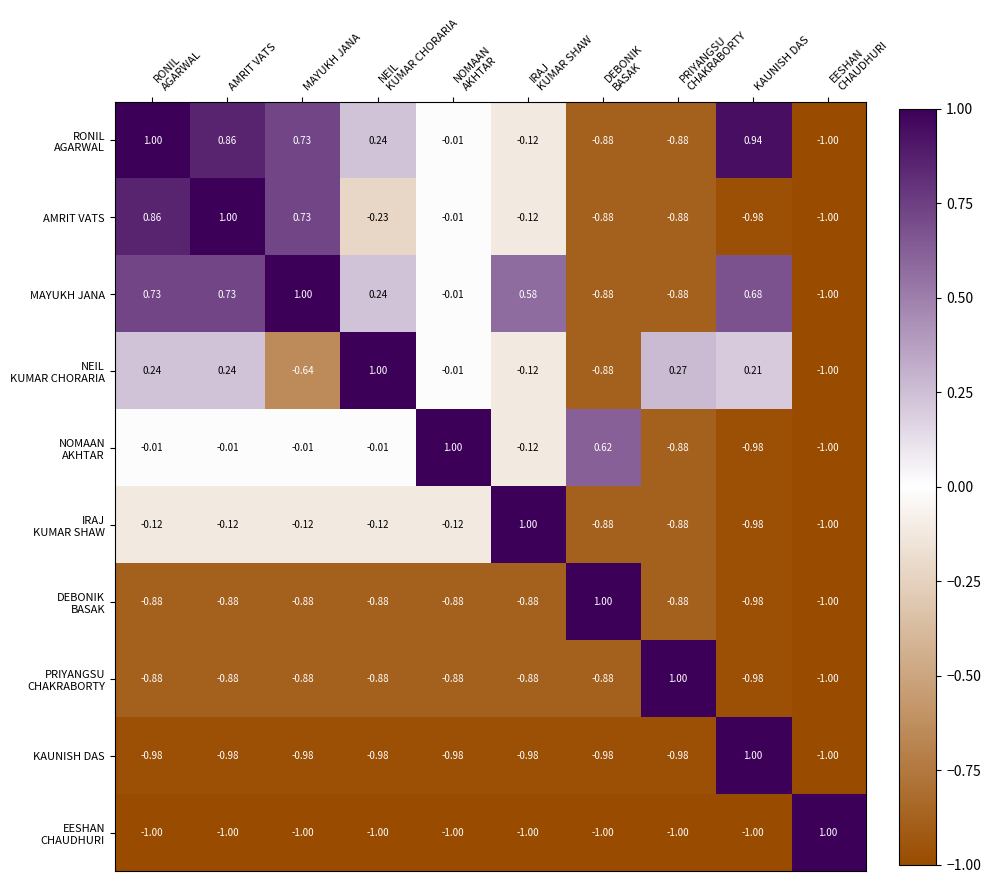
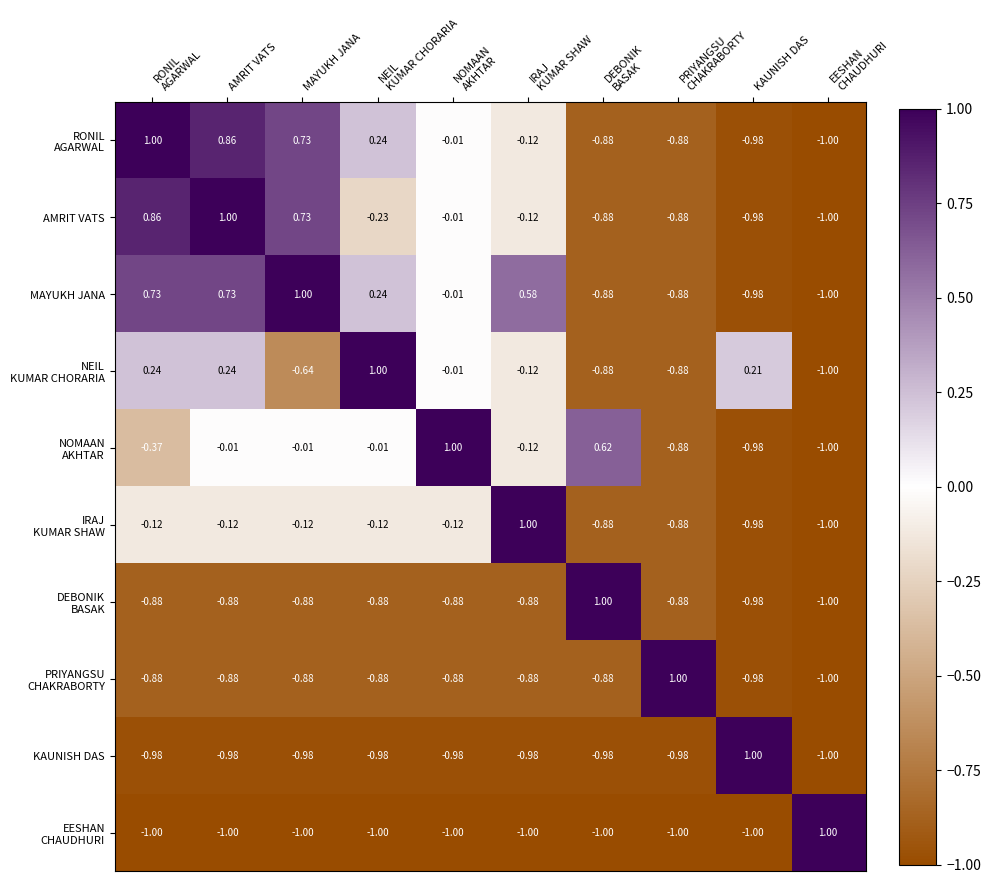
RONIL AGARWAL, KAUNISH DAS: 0.94 -> -0.98
MAYUKH JANA, KAUNISH DAS: 0.68 -> -0.98
NEIL KUMAR CHORARIA, PRIYANGSU CHAKRABORTY: 0.27 -> -0.88
NOMAAN AKHTAR, RONIL AGARWAL: -0.01 -> -0.37
